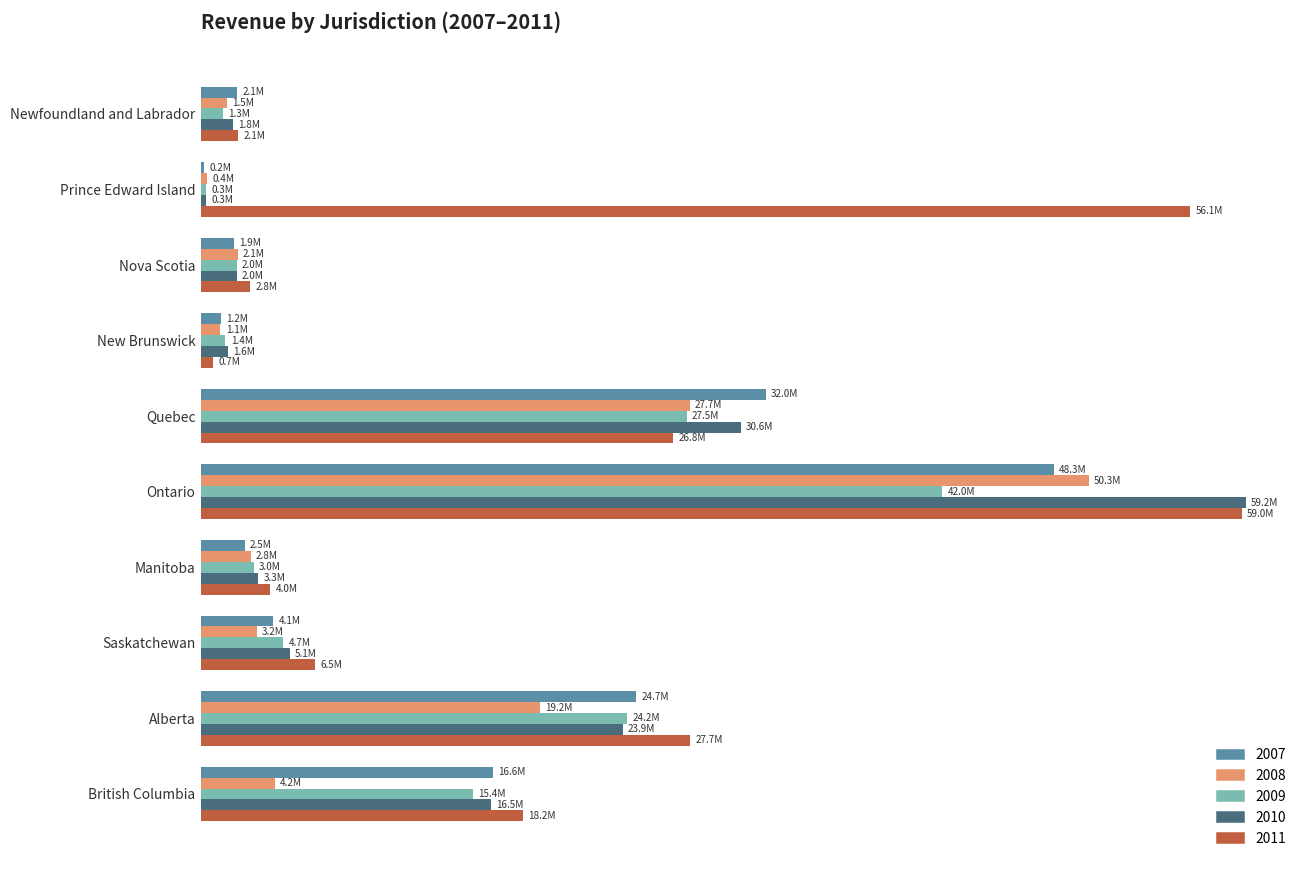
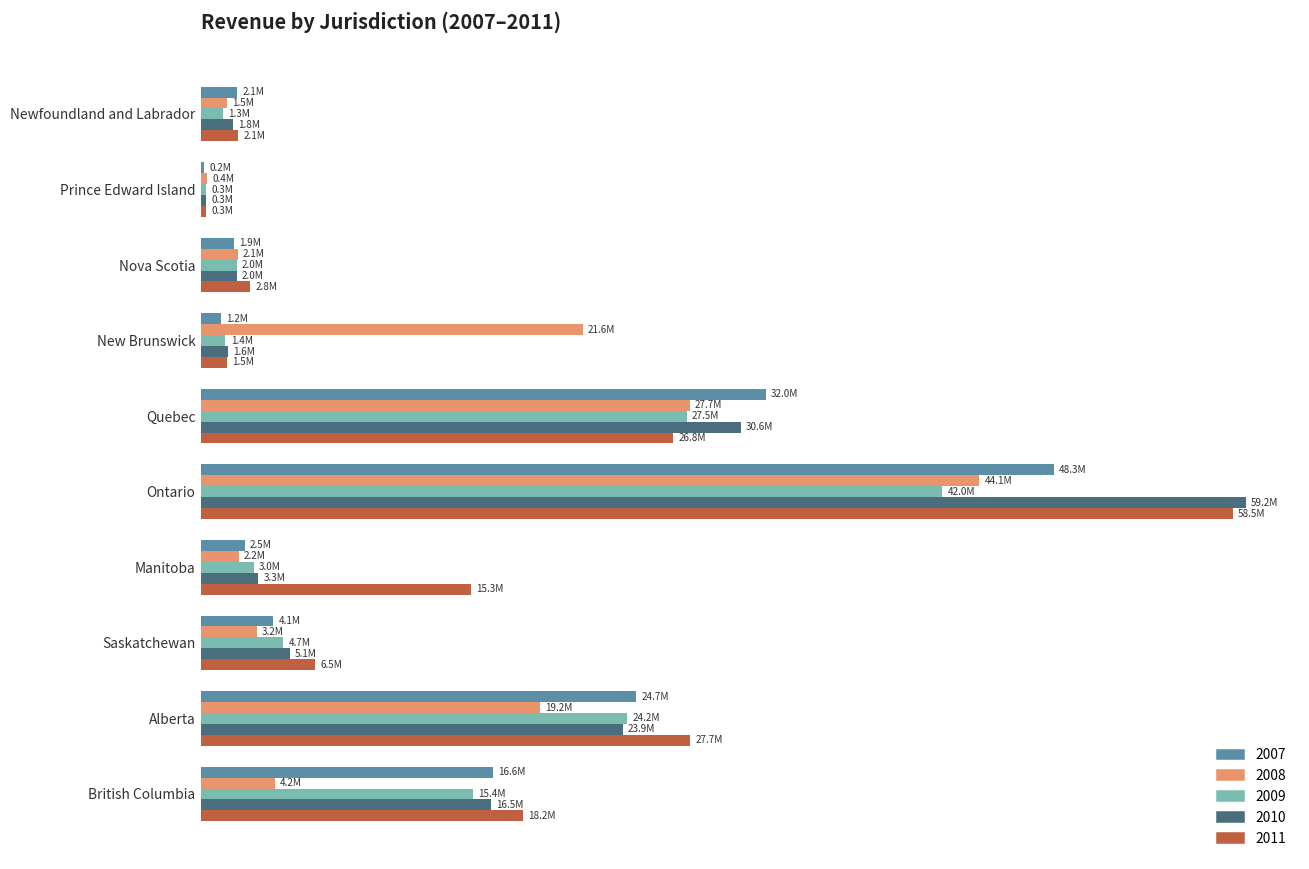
2011, Prince Edward Island: 56.1M -> 0.3M
2008, New Brunswick: 1.1M -> 21.6M
2011, New Brunswick: 0.7M -> 1.5M
2008, Ontario: 50.3M -> 44.1M
2011, Ontario: 59.0M -> 58.5M
2008, Manitoba: 2.8M -> 2.2M
2011, Manitoba: 4.0M -> 15.3M
